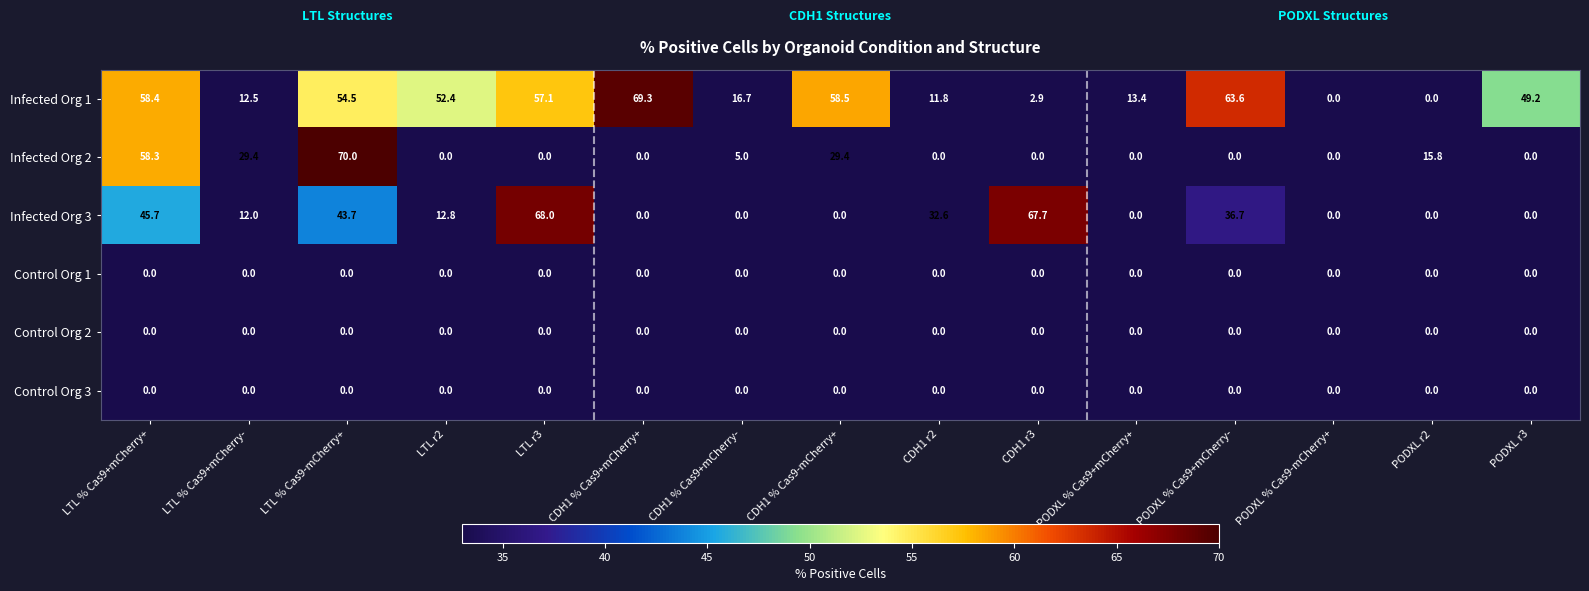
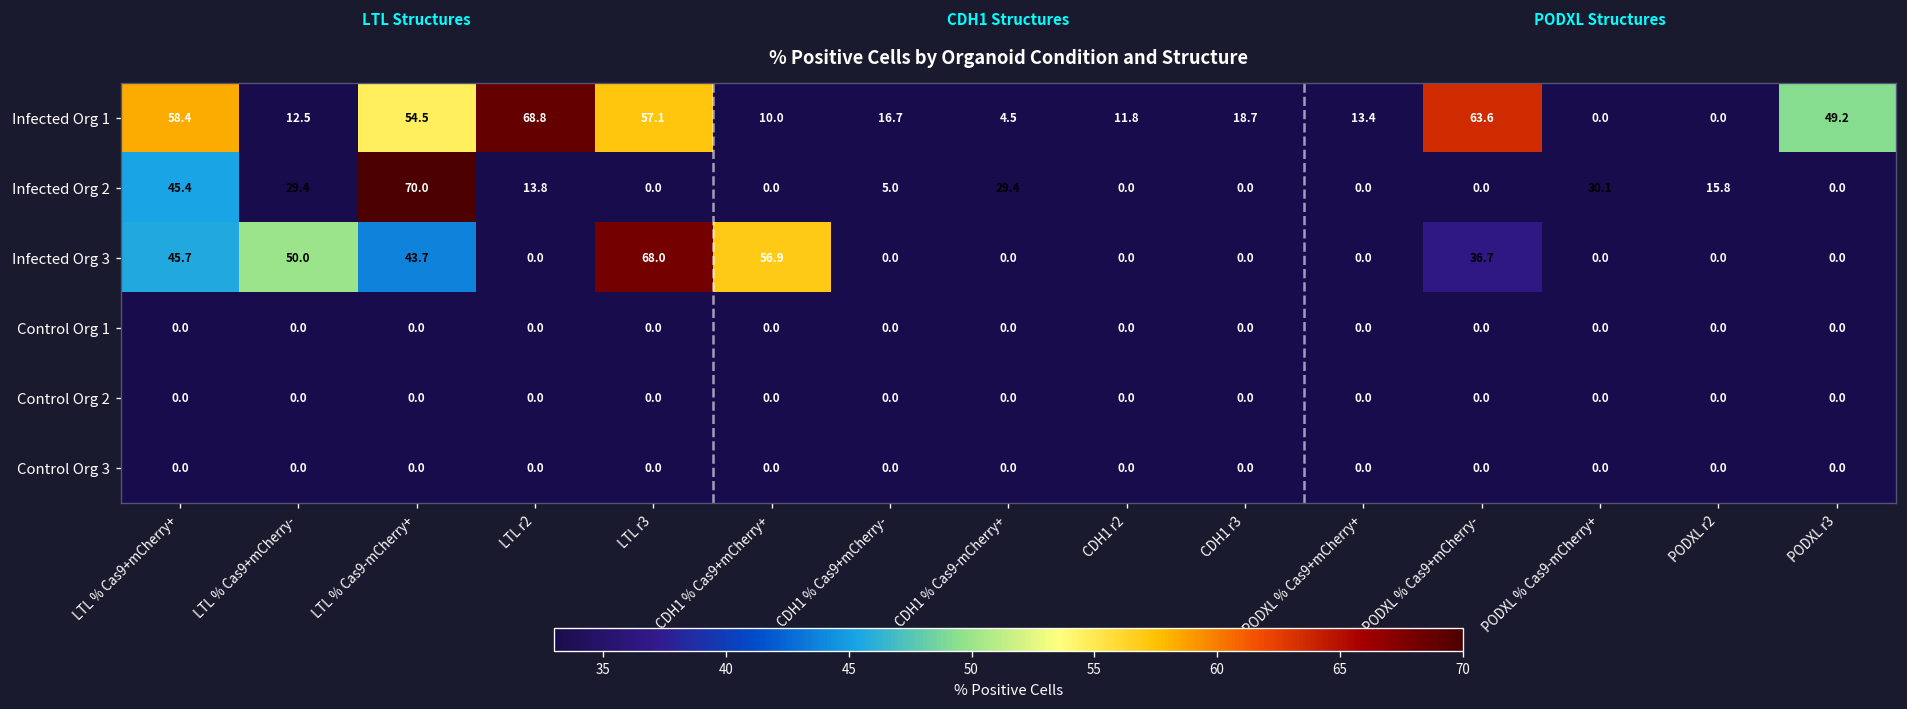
Infected Org 1, LTL r2: 52.4 -> 68.8
Infected Org 1, CDH1 % Cas9+mCherry+: 69.3 -> 10.0
Infected Org 1, CDH1 % Cas9-mCherry+: 58.5 -> 4.5
Infected Org 1, CDH1 r3: 2.9 -> 18.7
Infected Org 2, LTL % Cas9+mCherry+: 58.3 -> 45.4
Infected Org 2, LTL r2: 0.0 -> 13.8
Infected Org 2, PODXL % Cas9-mCherry+: 0.0 -> 30.1
Infected Org 3, LTL % Cas9+mCherry-: 12.0 -> 50.0
Infected Org 3, LTL r2: 12.8 -> 0.0
Infected Org 3, CDH1 % Cas9+mCherry+: 0.0 -> 56.9
Infected Org 3, CDH1 r2: 32.6 -> 0.0
Infected Org 3, CDH1 r3: 67.7 -> 0.0
